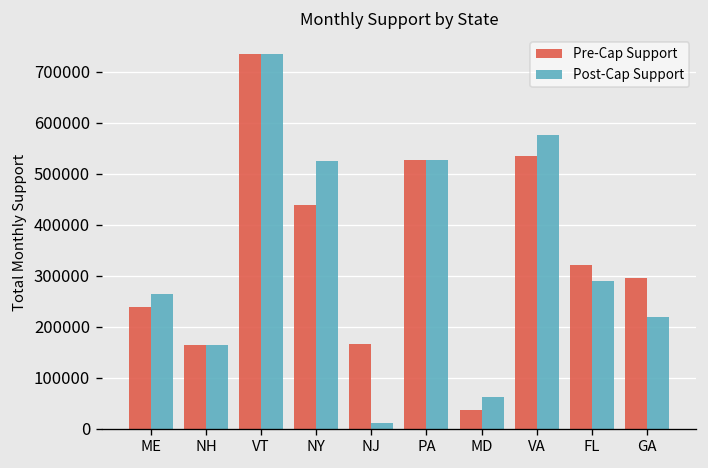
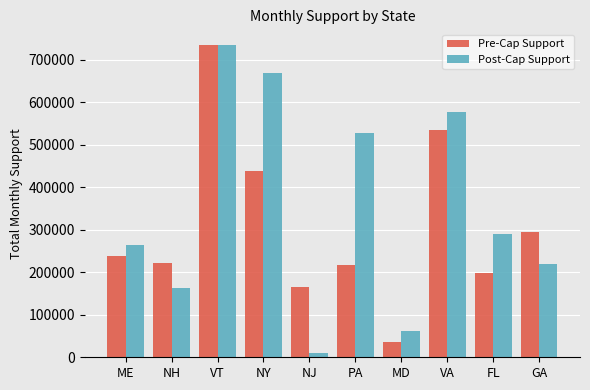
Pre-Cap Support, NH: 160000 -> 220000
Post-Cap Support, NY: 530000 -> 670000
Pre-Cap Support, PA: 530000 -> 220000
Pre-Cap Support, FL: 320000 -> 200000
